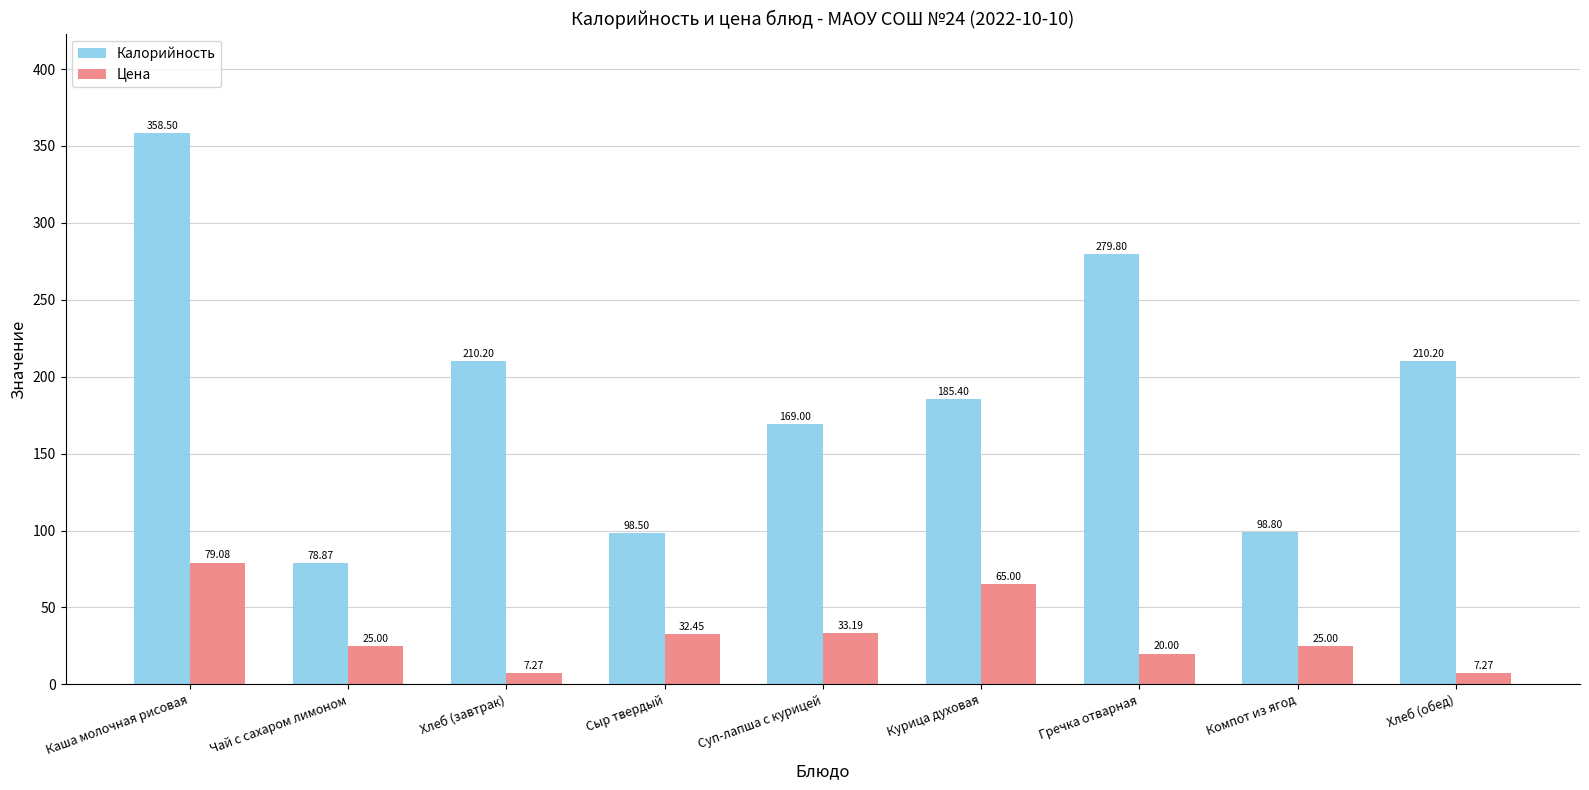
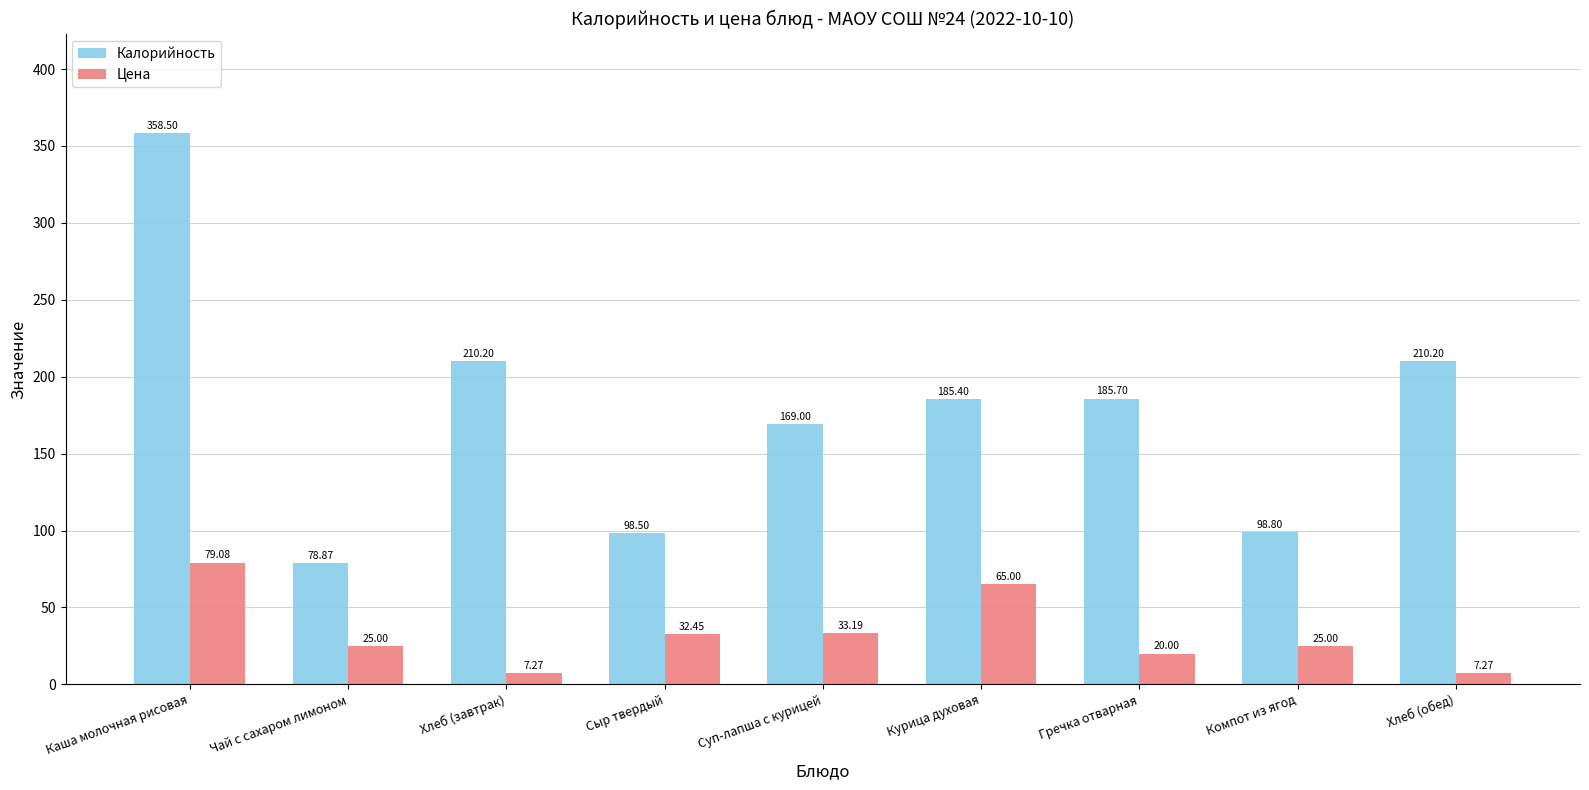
Калорийность, Гречка отварная: 279.80 -> 185.70
